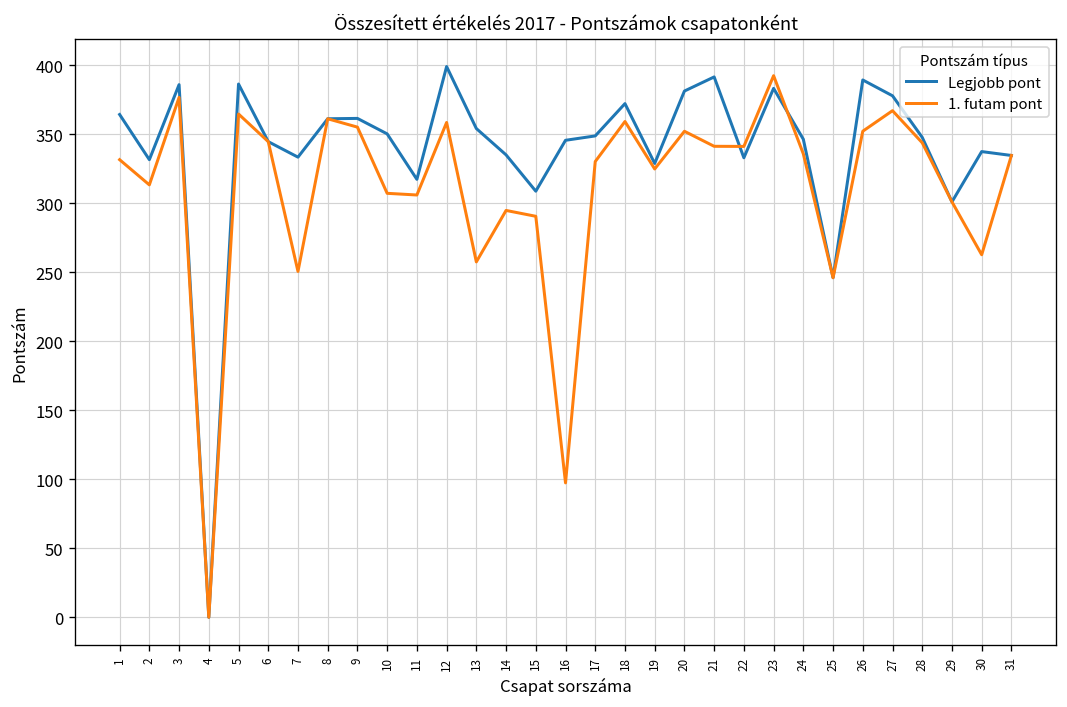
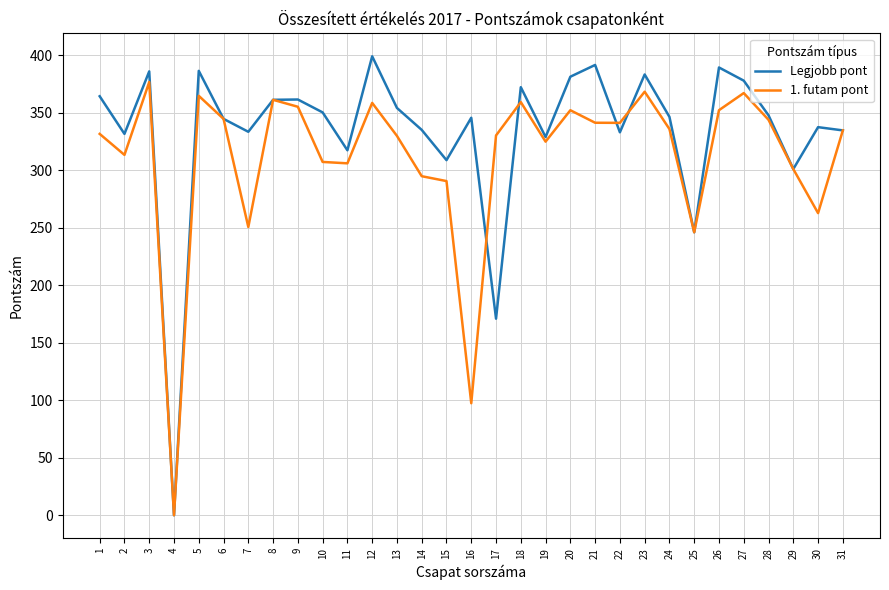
1. futam pont, 13: 258 -> 330
Legjobb pont, 17: 349 -> 171
1. futam pont, 23: 392 -> 368
